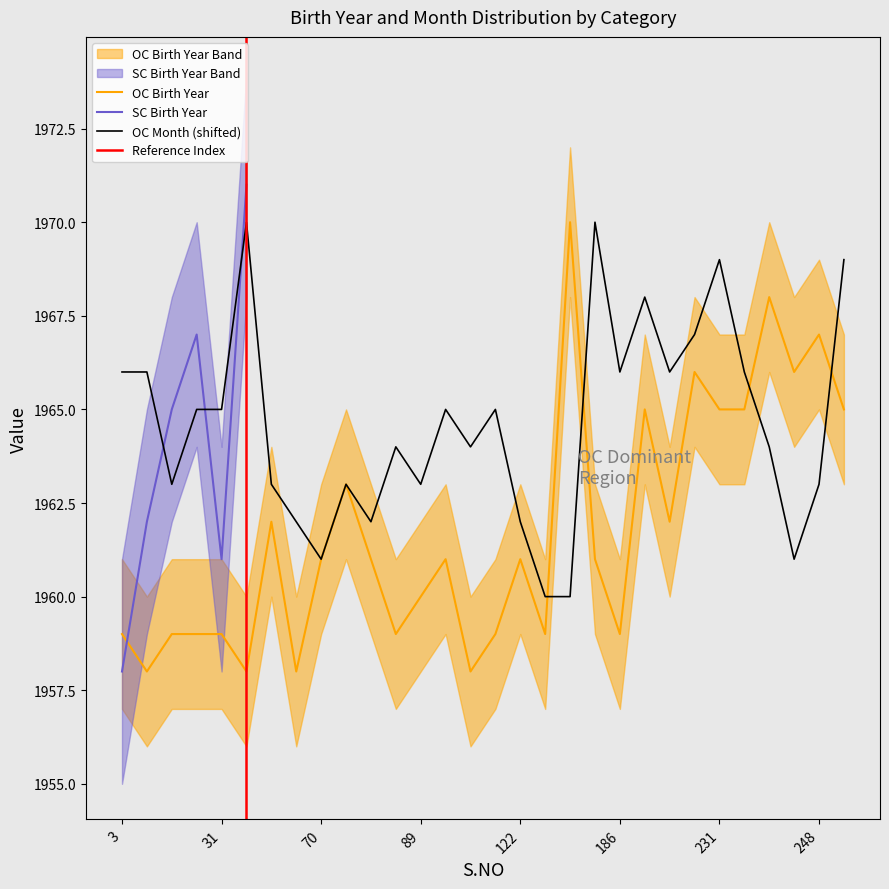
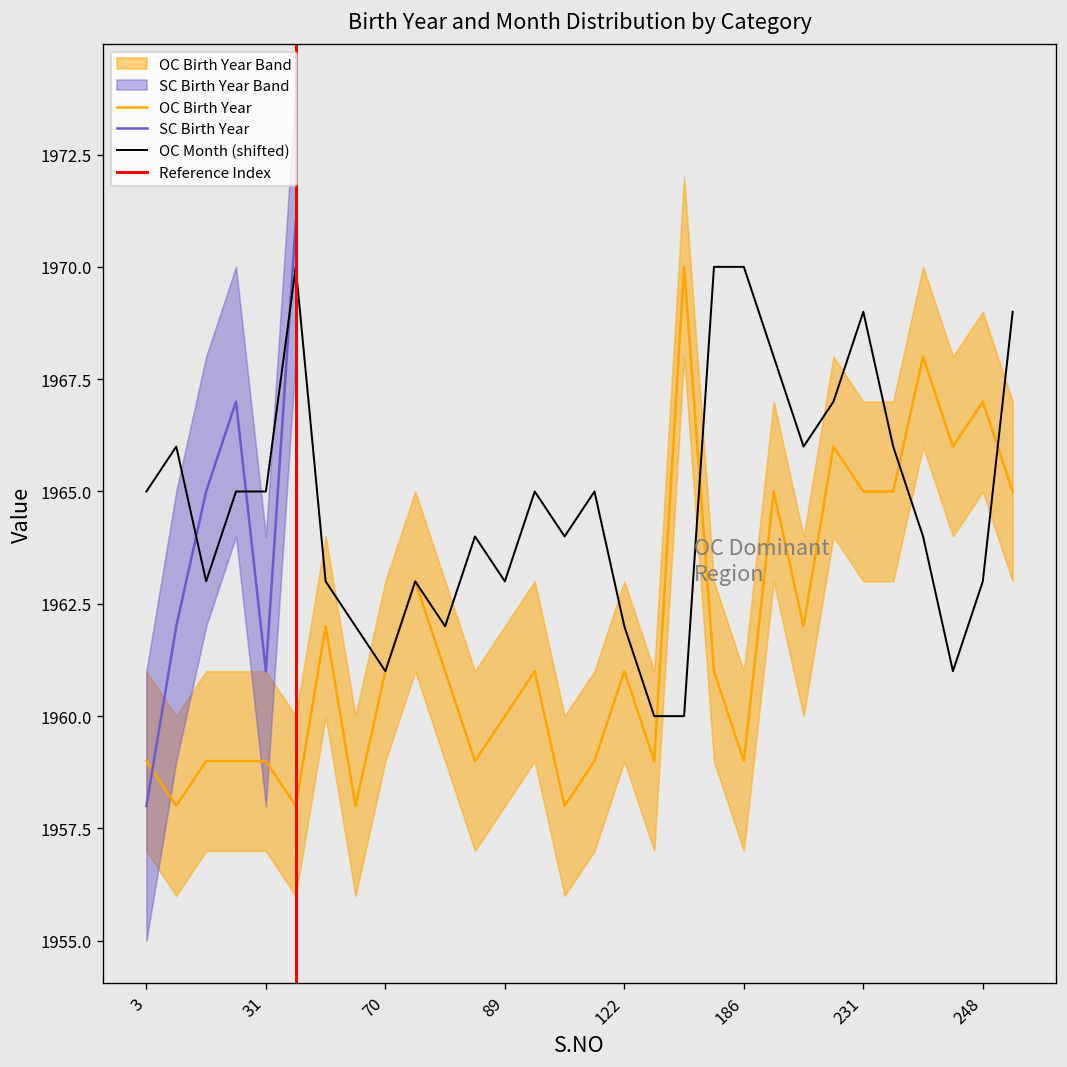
OC Month (shifted), 3: 1966.0 -> 1965.0
OC Month (shifted), 186: 1966.0 -> 1970.0
